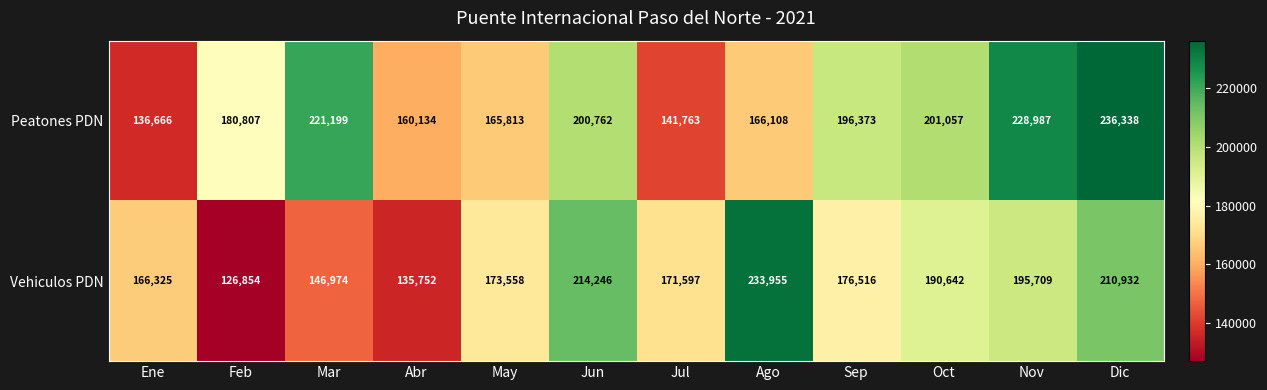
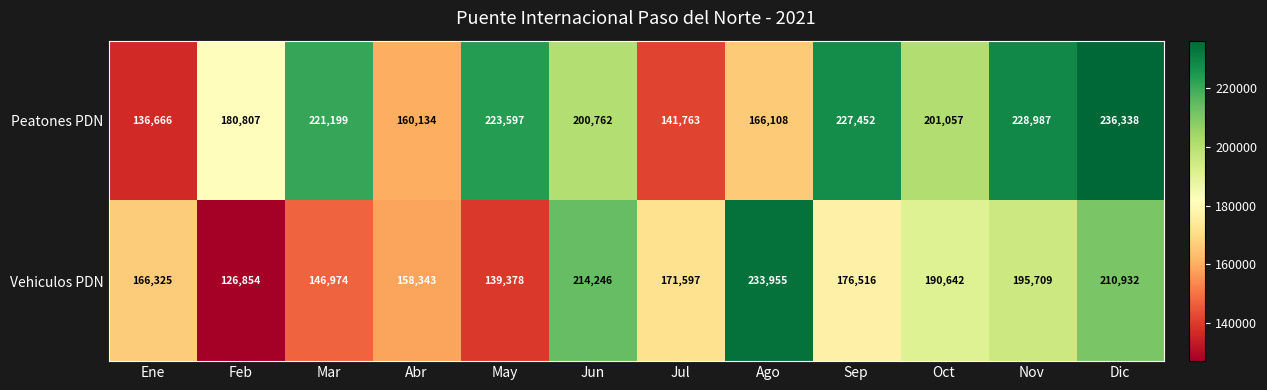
Peatones PDN, May: 165,813 -> 223,597
Peatones PDN, Sep: 196,373 -> 227,452
Vehiculos PDN, Abr: 135,752 -> 158,343
Vehiculos PDN, May: 173,558 -> 139,378
